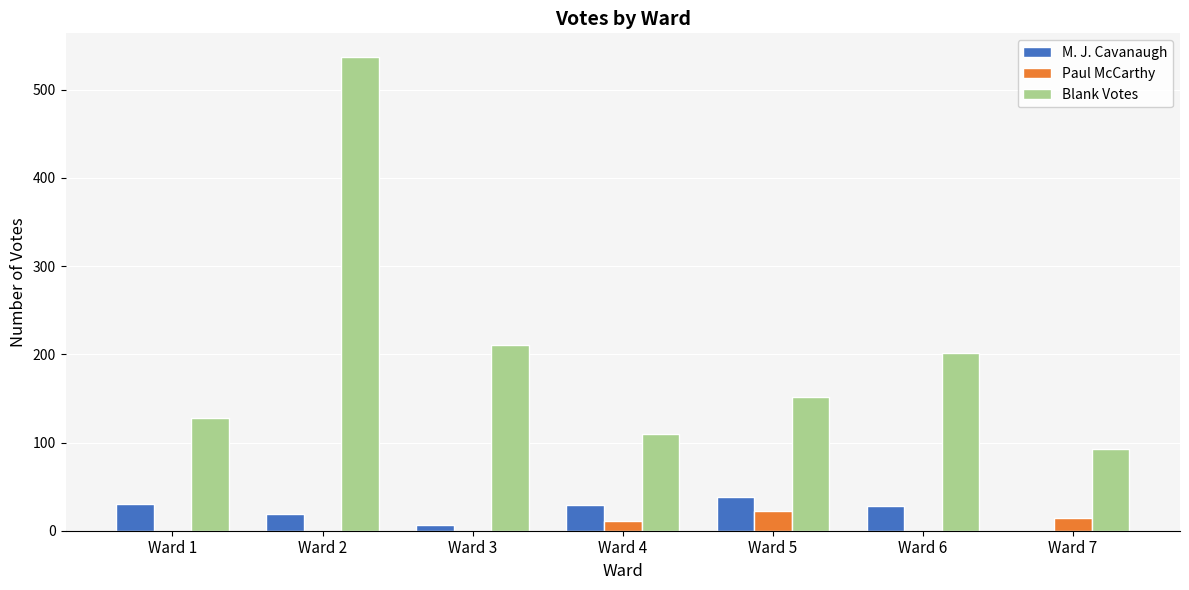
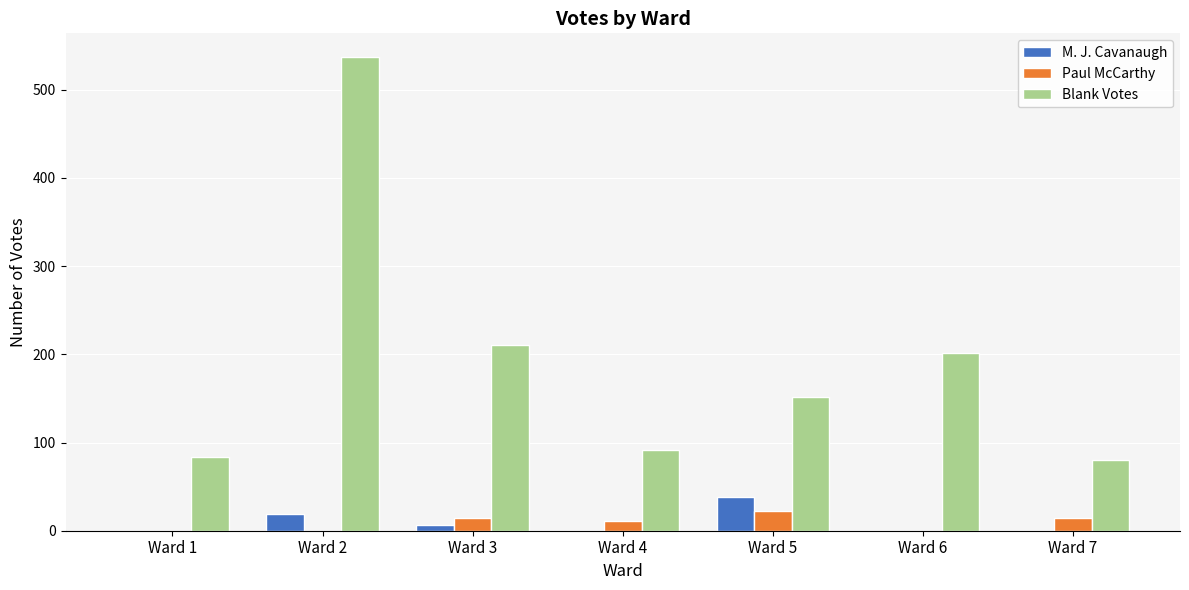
M. J. Cavanaugh, Ward 1: 30 -> 0
Blank Votes, Ward 1: 130 -> 80
Paul McCarthy, Ward 3: 0 -> 10
M. J. Cavanaugh, Ward 4: 30 -> 0
Blank Votes, Ward 4: 110 -> 90
M. J. Cavanaugh, Ward 6: 30 -> 0
Blank Votes, Ward 7: 90 -> 80
